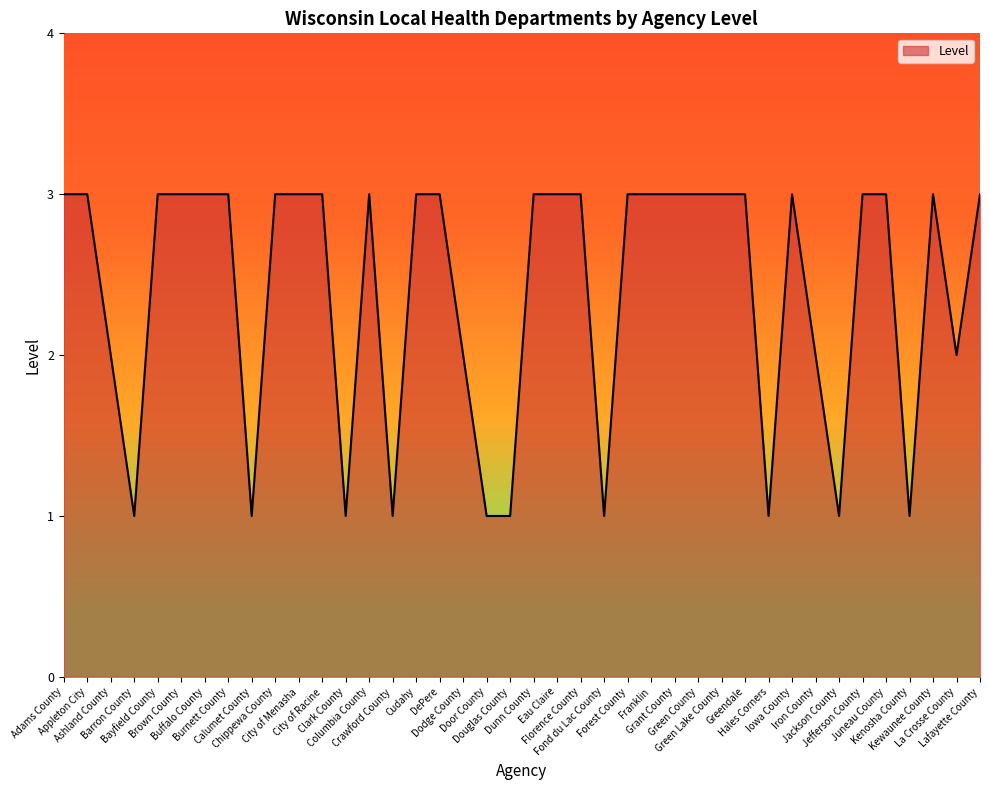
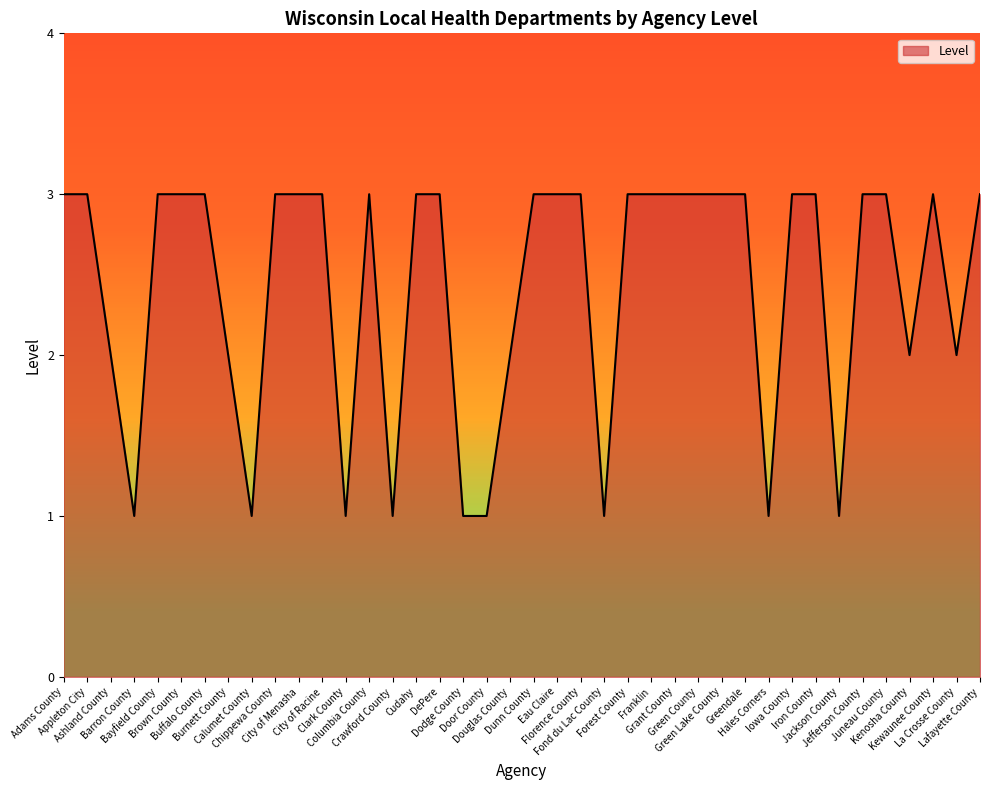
Burnett County: 3 -> 2
Dodge County: 2 -> 1
Douglas County: 1 -> 2
Iron County: 2 -> 3
Kenosha County: 1 -> 2
